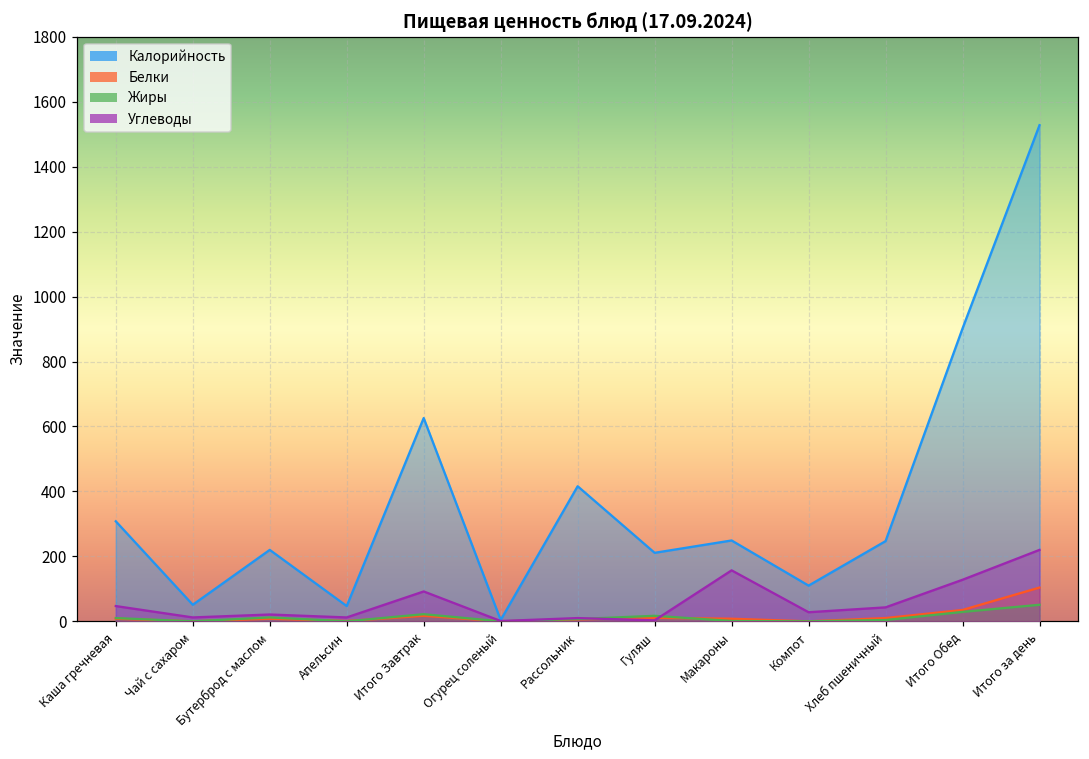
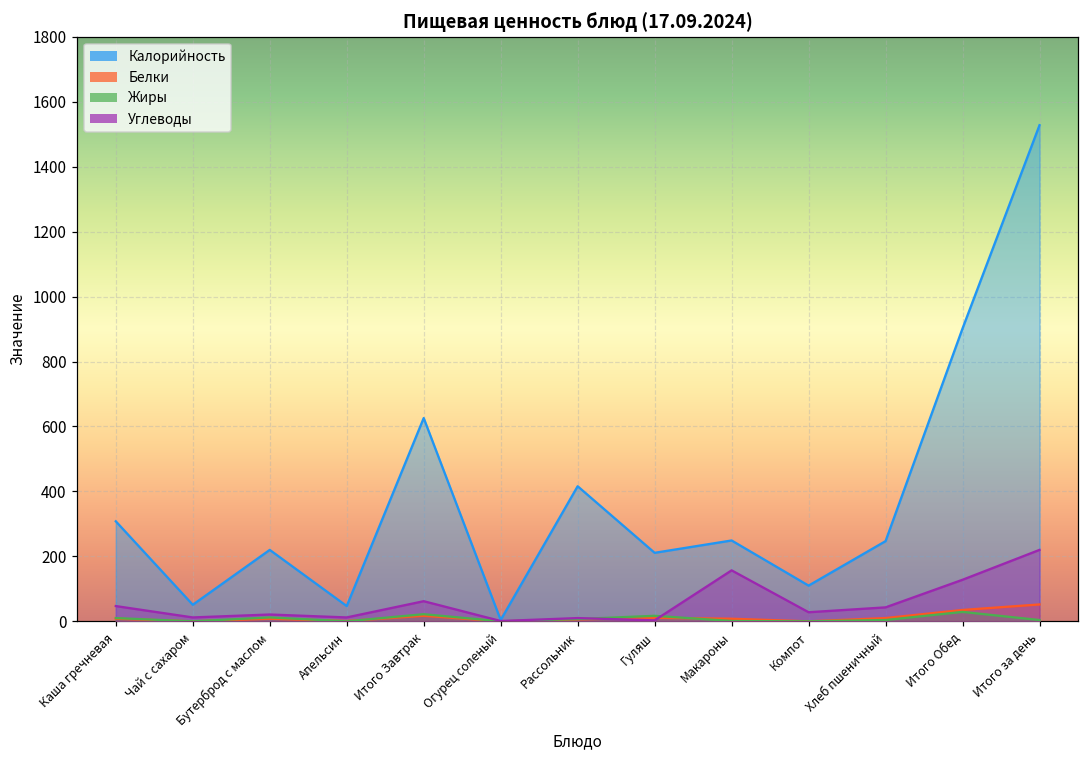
Углеводы, Итого Завтрак: 90 -> 60
Белки, Итого за день: 100 -> 50
Жиры, Итого за день: 50 -> 0
